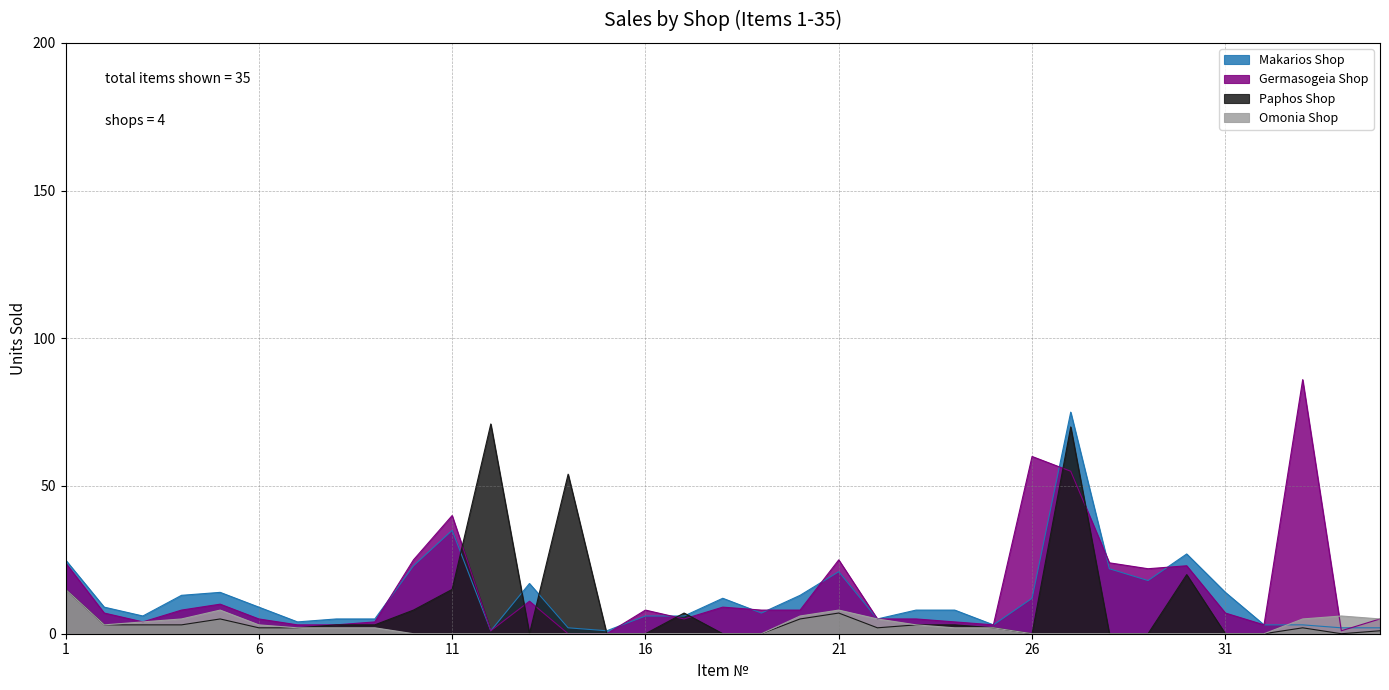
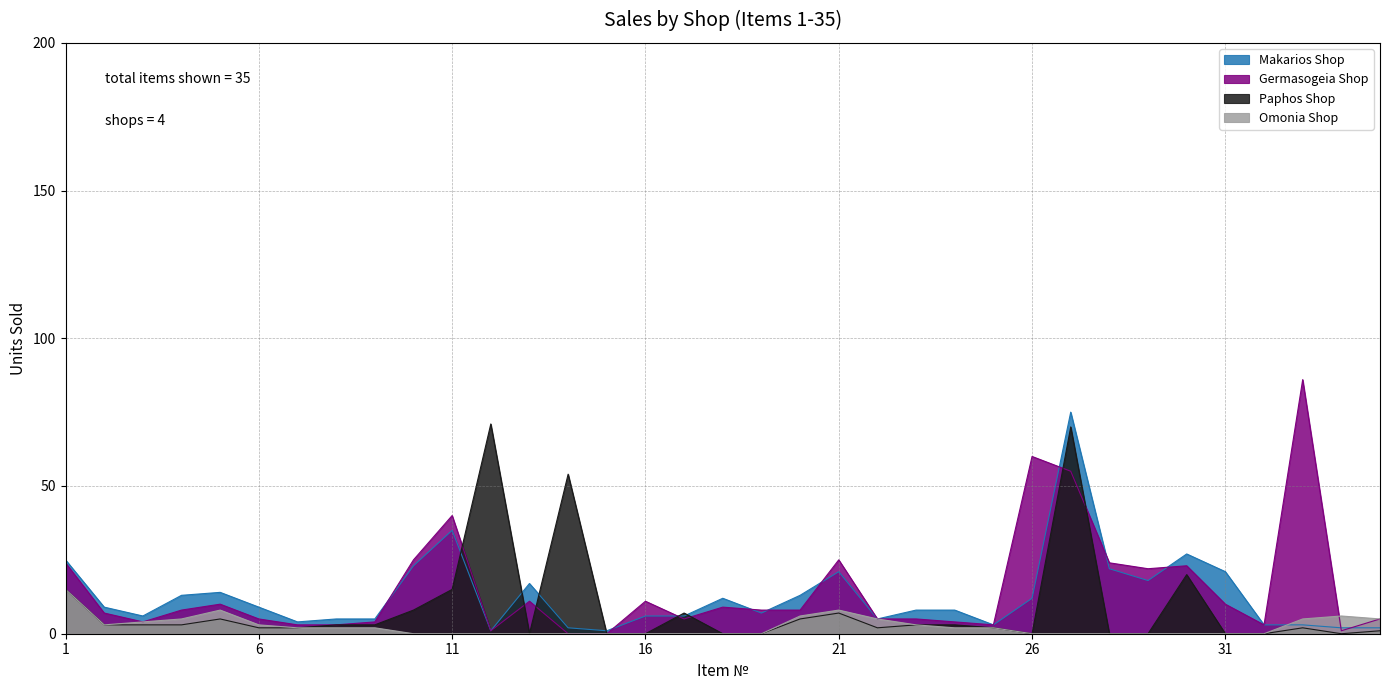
Germasogeia Shop, 16: 8 -> 11
Makarios Shop, 31: 14 -> 21
Germasogeia Shop, 31: 7 -> 10
